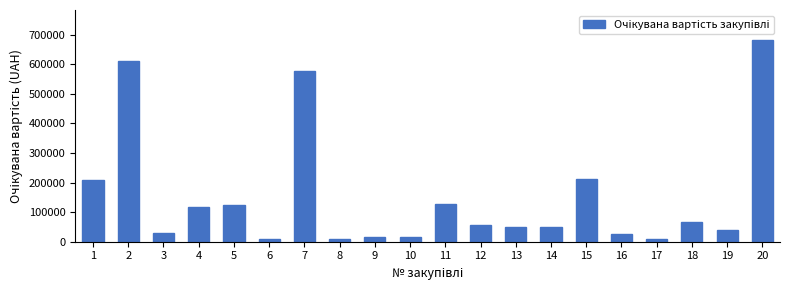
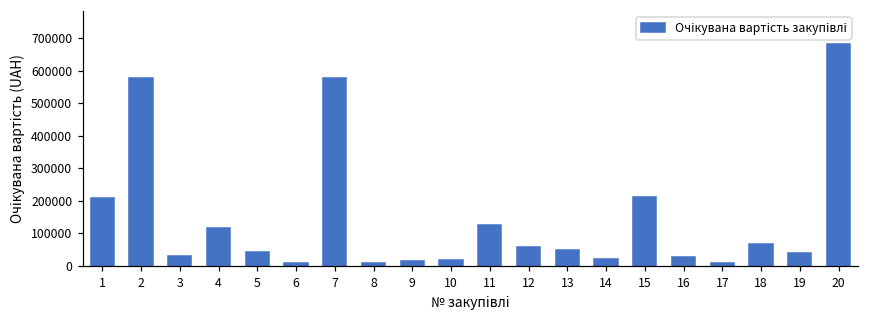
2: 610000 -> 580000
5: 130000 -> 40000
14: 50000 -> 20000
